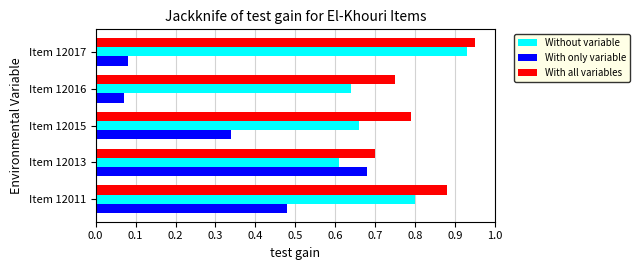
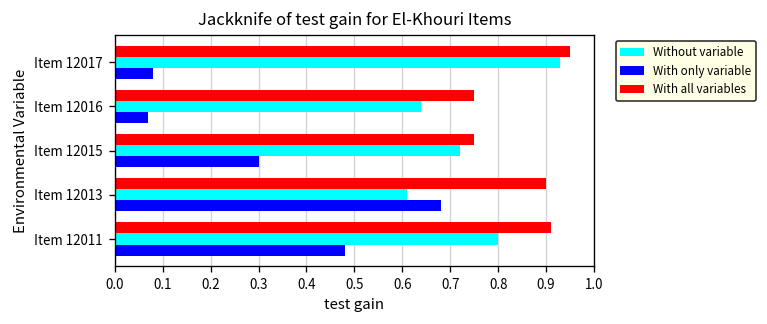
With all variables, Item 12015: 0.79 -> 0.75
Without variable, Item 12015: 0.66 -> 0.72
With only variable, Item 12015: 0.34 -> 0.30
With all variables, Item 12013: 0.7 -> 0.9
With all variables, Item 12011: 0.88 -> 0.91
